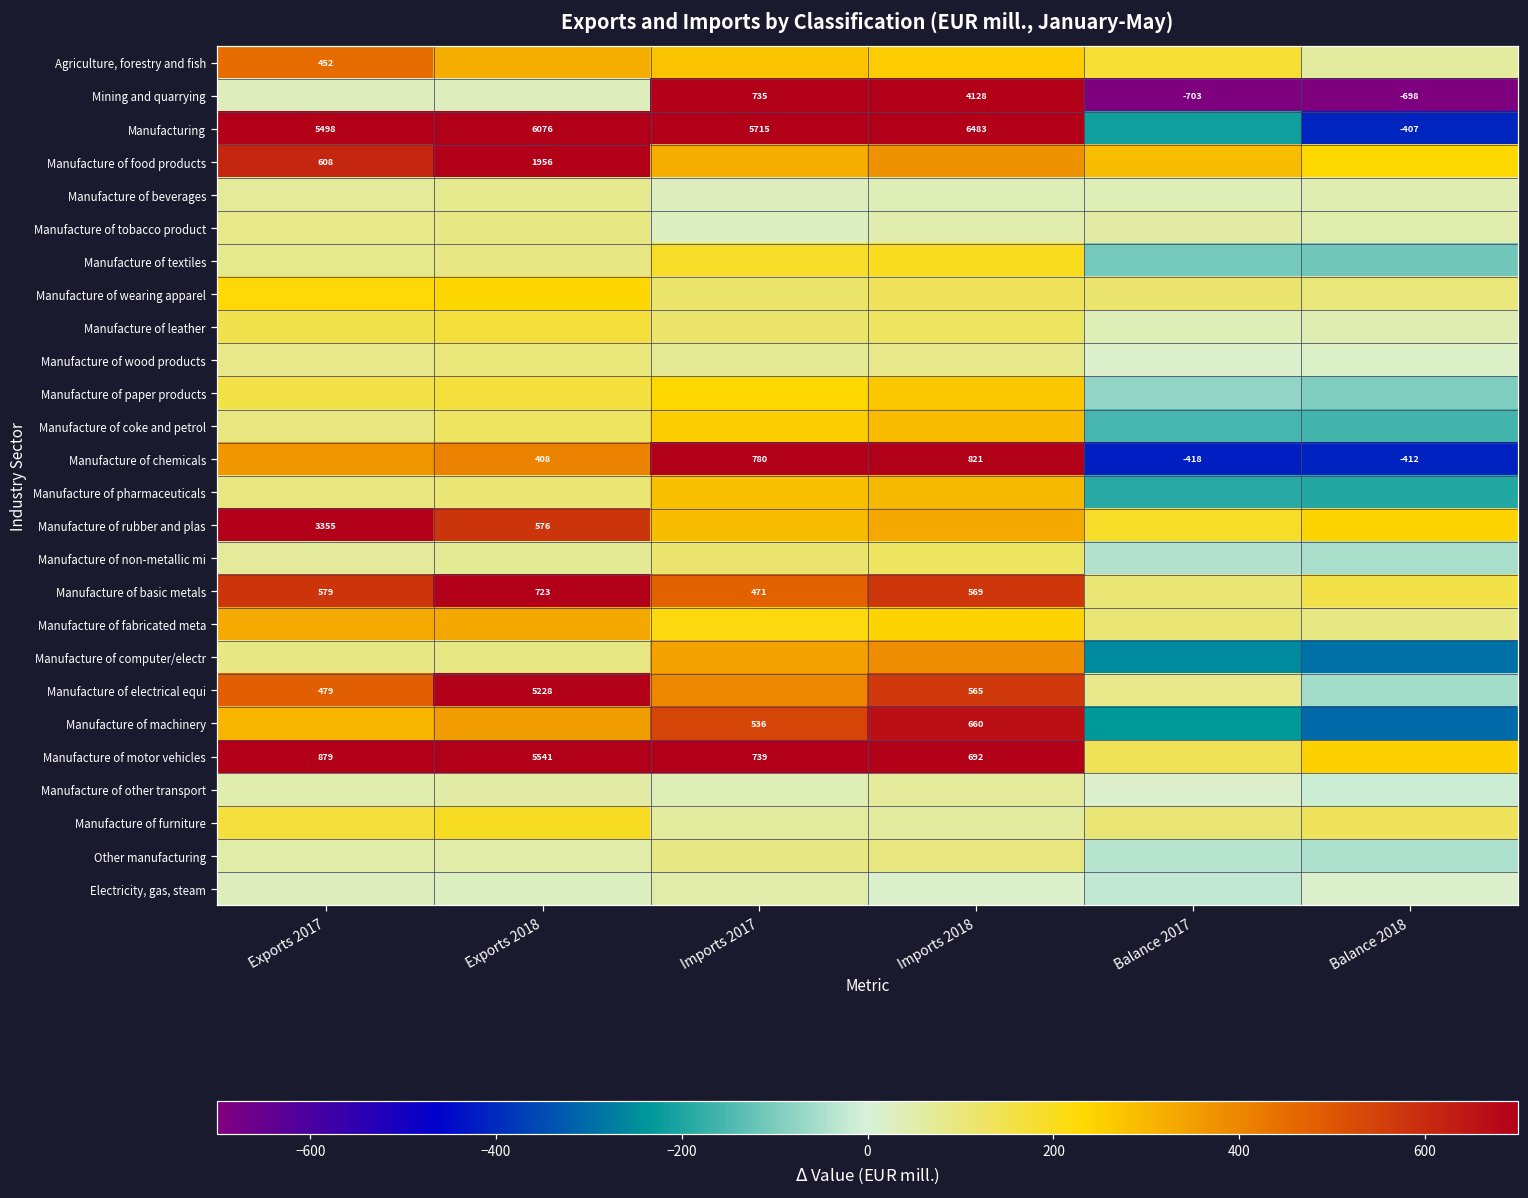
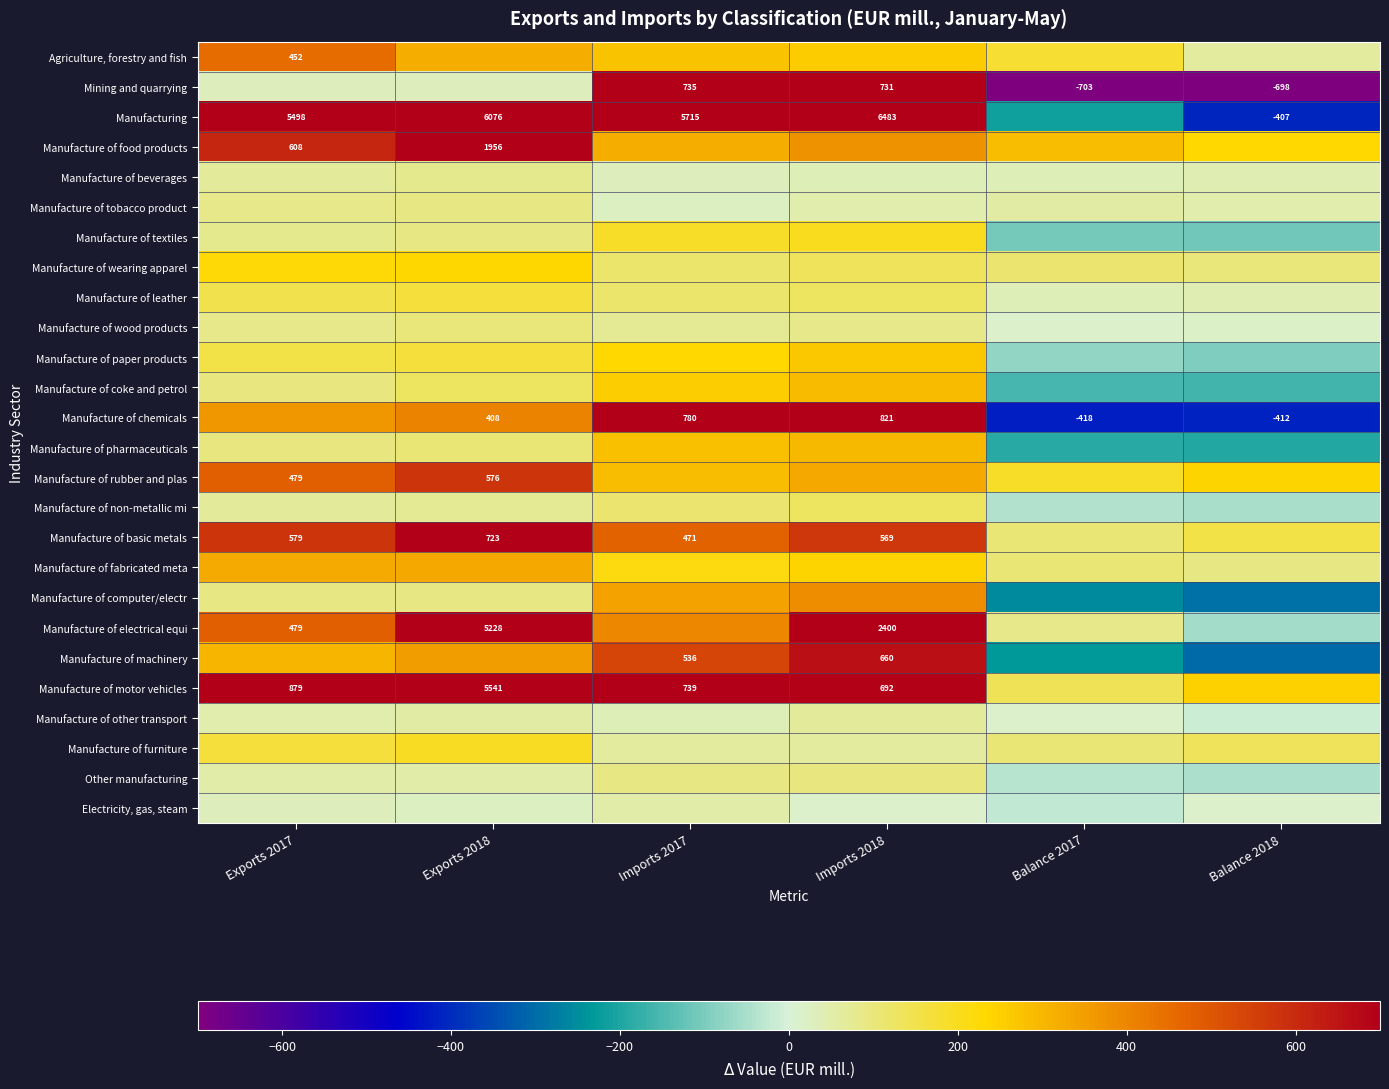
Mining and quarrying, Imports 2018: 4128 -> 731
Manufacture of rubber and plas, Exports 2017: 3355 -> 479
Manufacture of electrical equi, Imports 2018: 565 -> 2400
